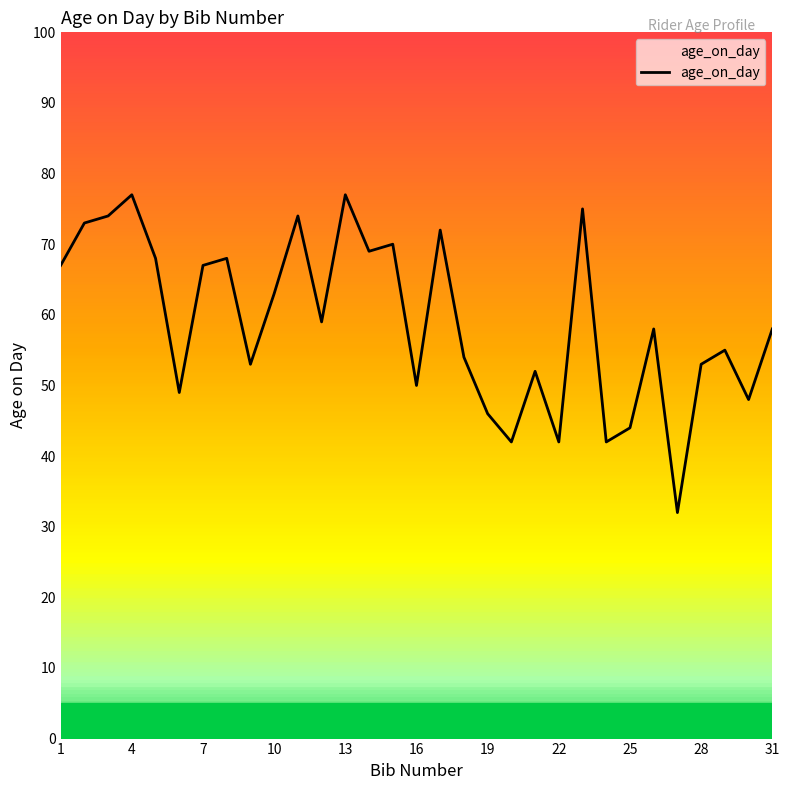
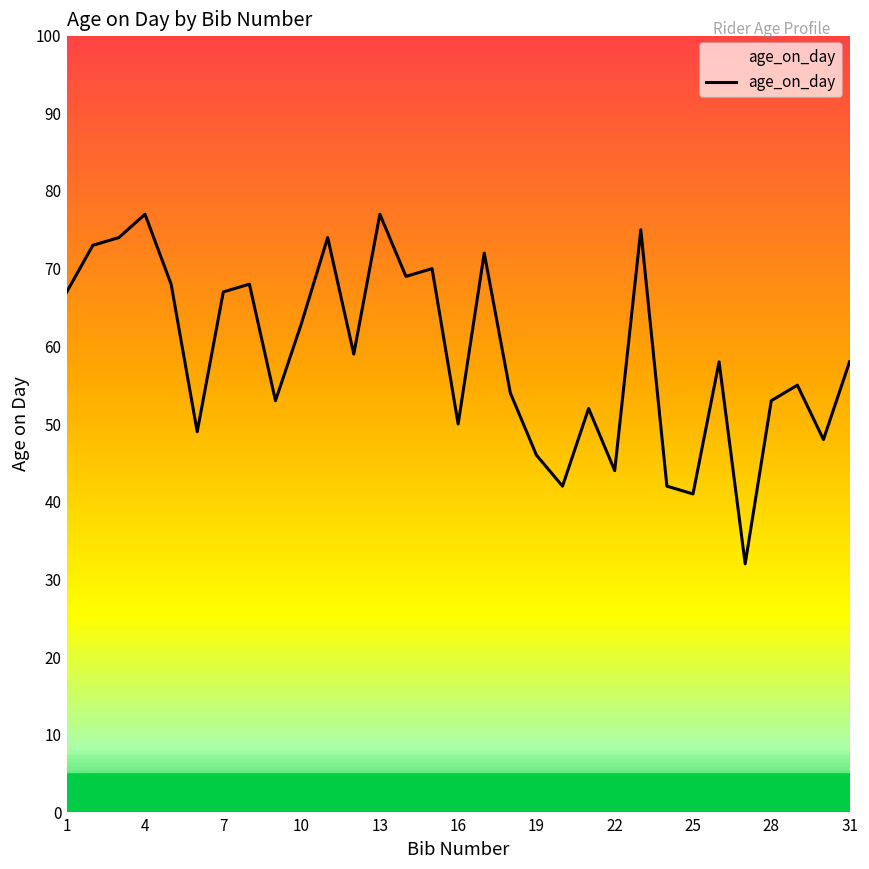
22: 42 -> 44
25: 44 -> 41
